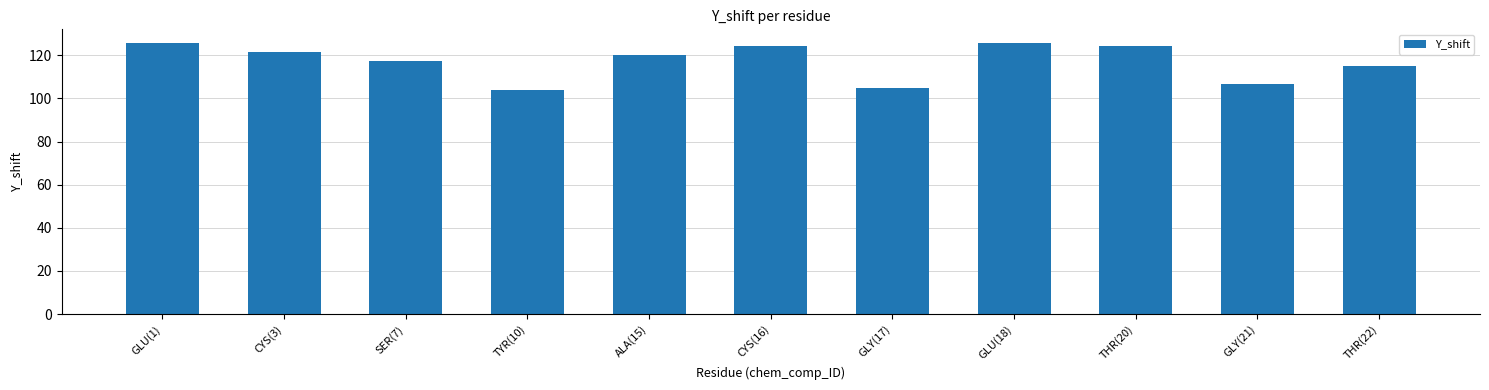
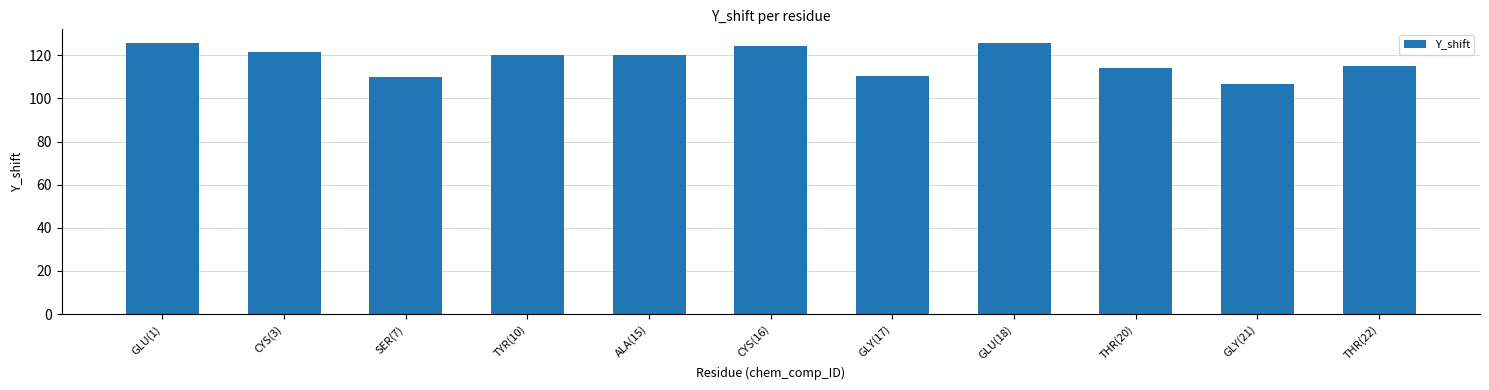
SER(7): 117 -> 110
TYR(10): 104 -> 120
GLY(17): 105 -> 110
THR(20): 124 -> 114
